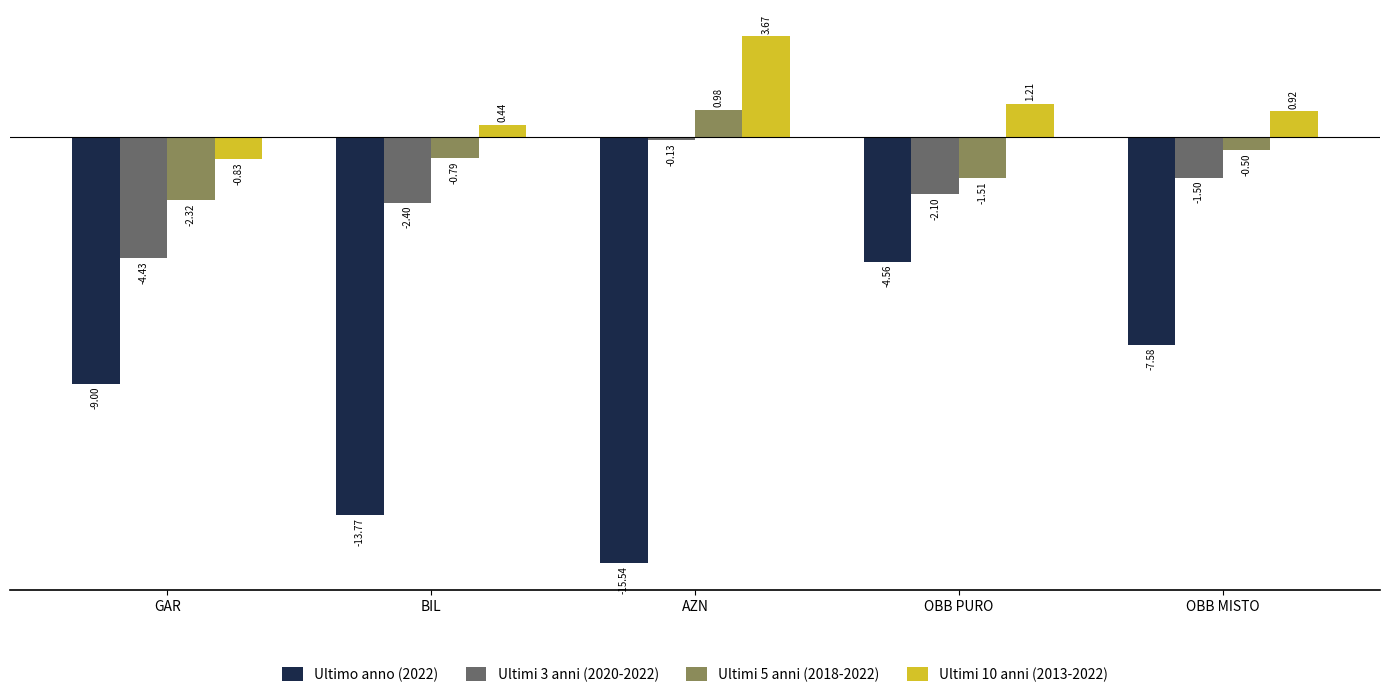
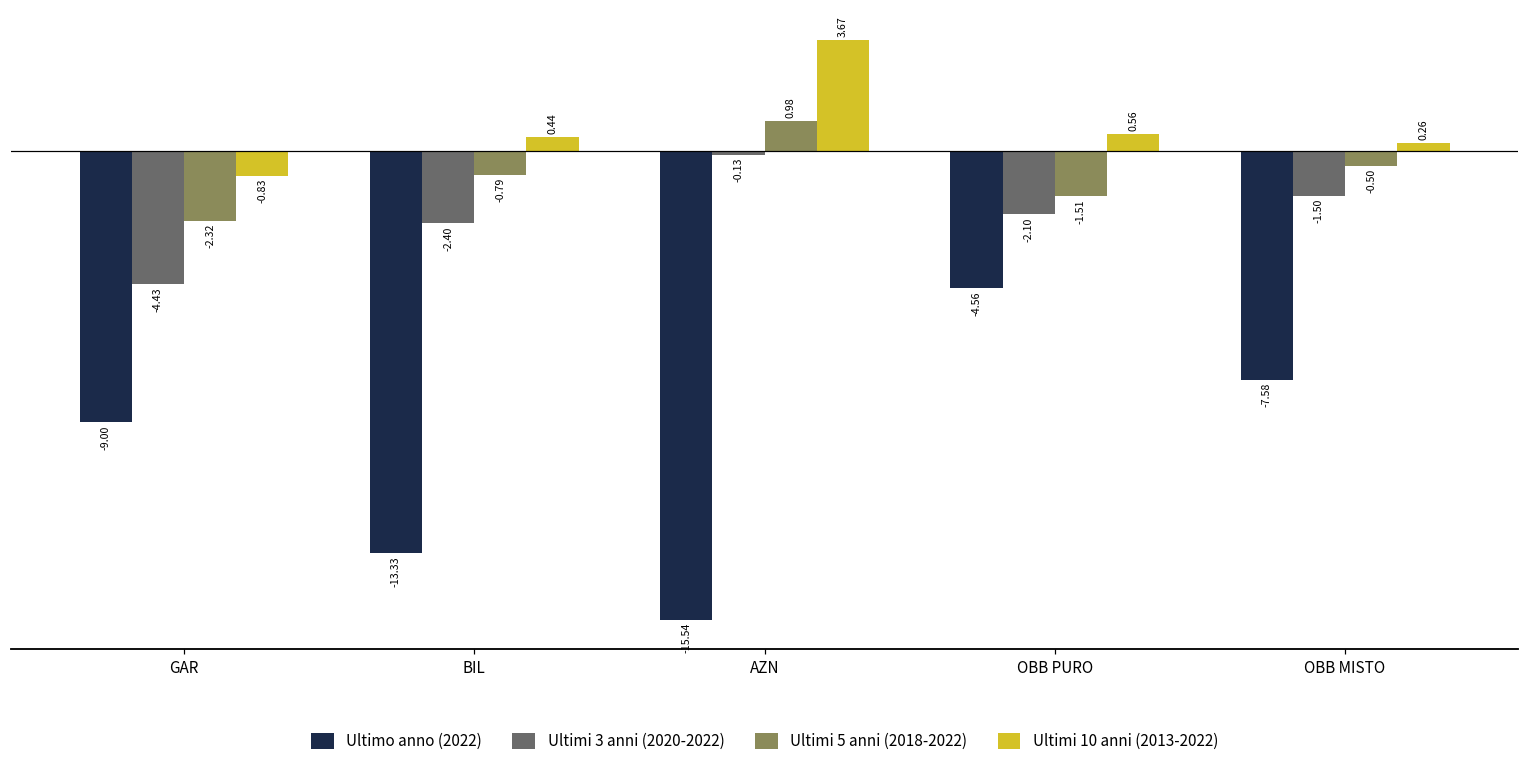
Ultimo anno (2022), BIL: -13.77 -> -13.33
Ultimi 10 anni (2013-2022), OBB PURO: 1.21 -> 0.56
Ultimi 10 anni (2013-2022), OBB MISTO: 0.92 -> 0.26
